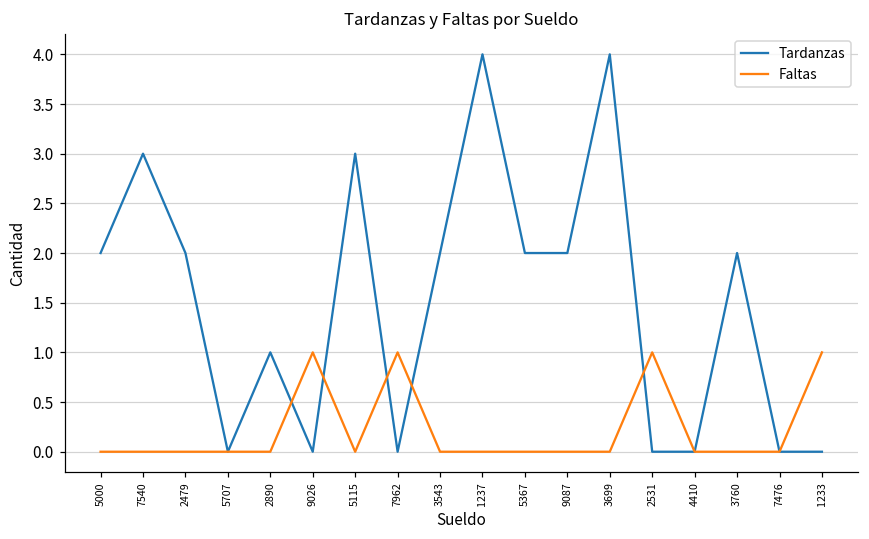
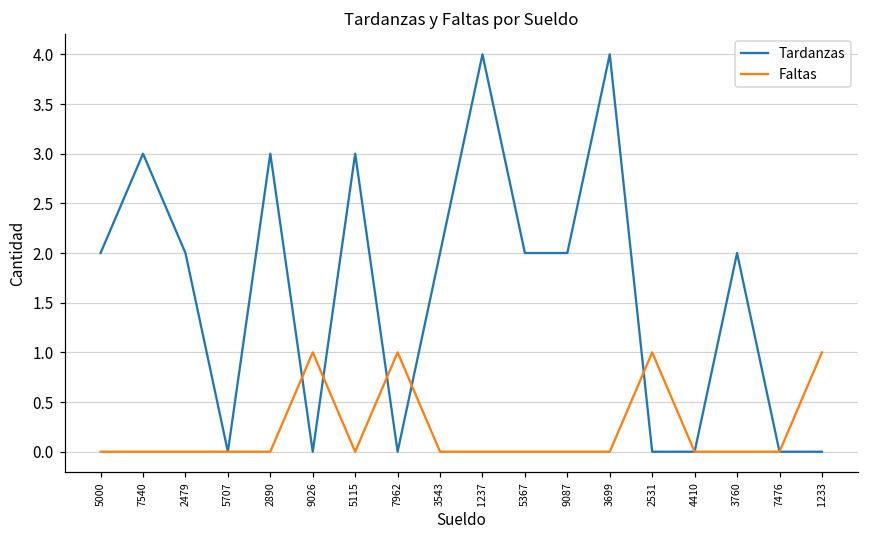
Tardanzas, 2890: 1 -> 3
